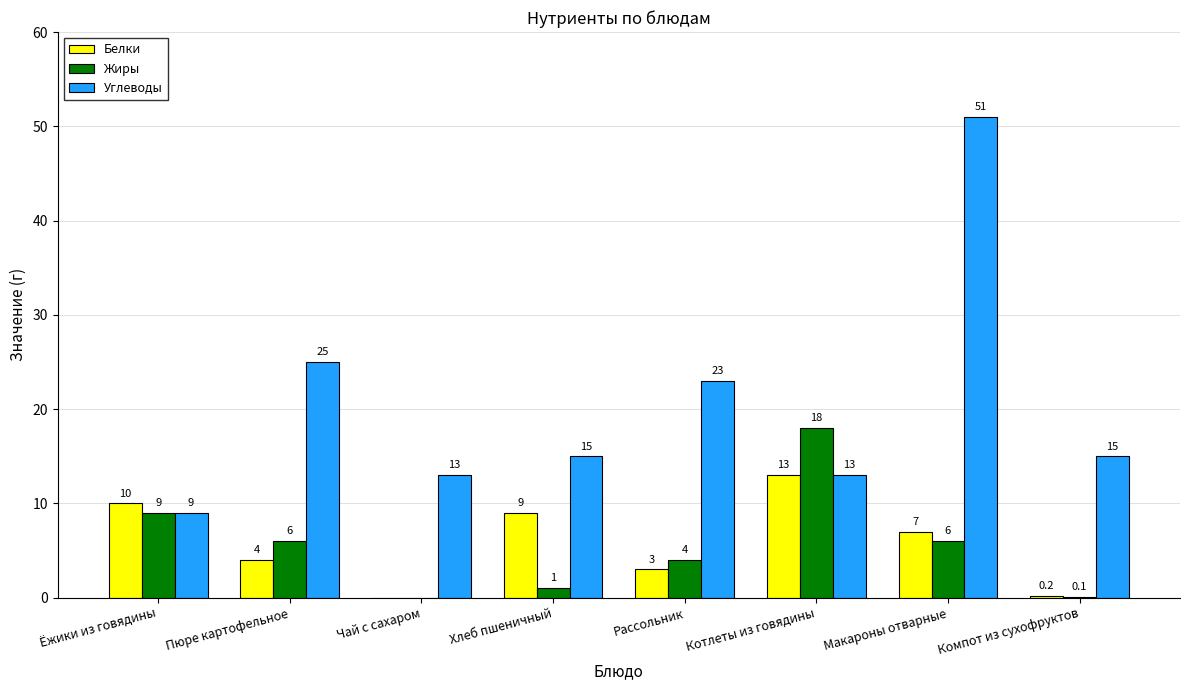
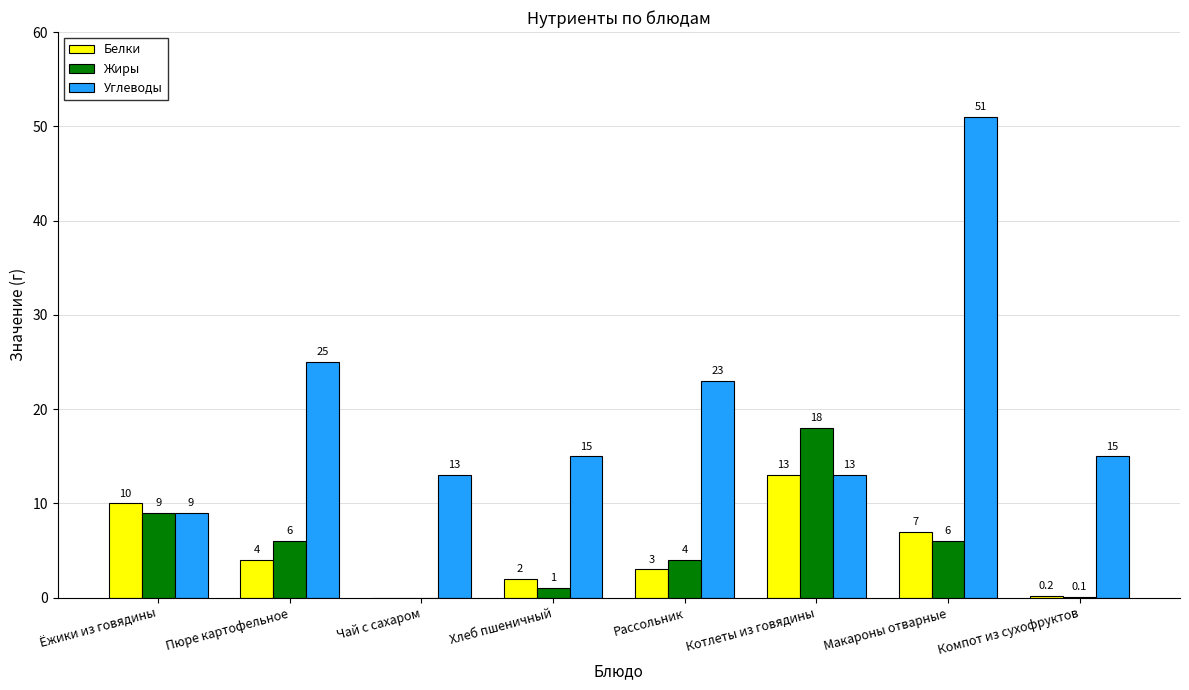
Белки, Хлеб пшеничный: 9 -> 2
